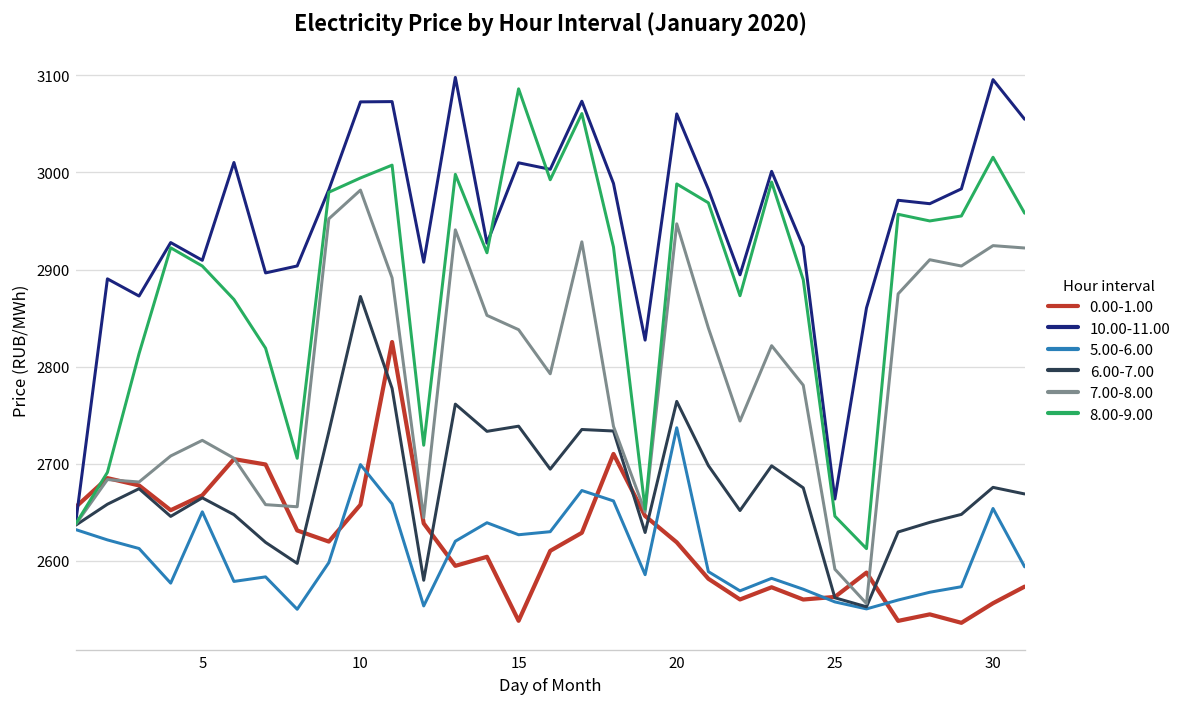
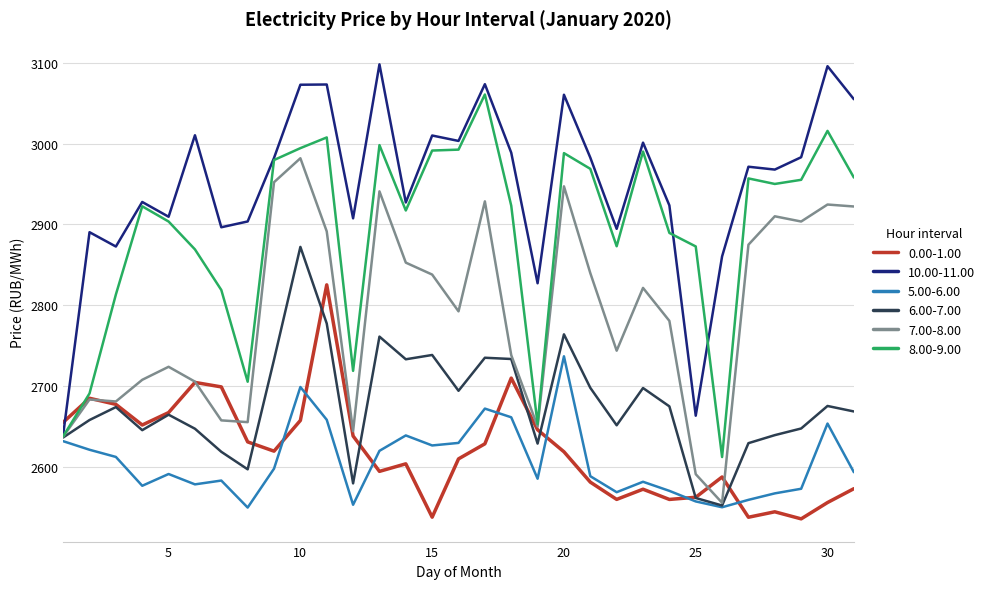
5.00-6.00, 5: 2650 -> 2590
8.00-9.00, 15: 3090 -> 2990
8.00-9.00, 25: 2650 -> 2870
